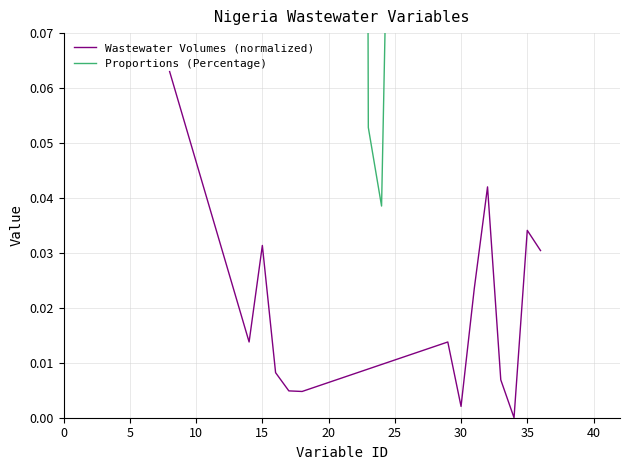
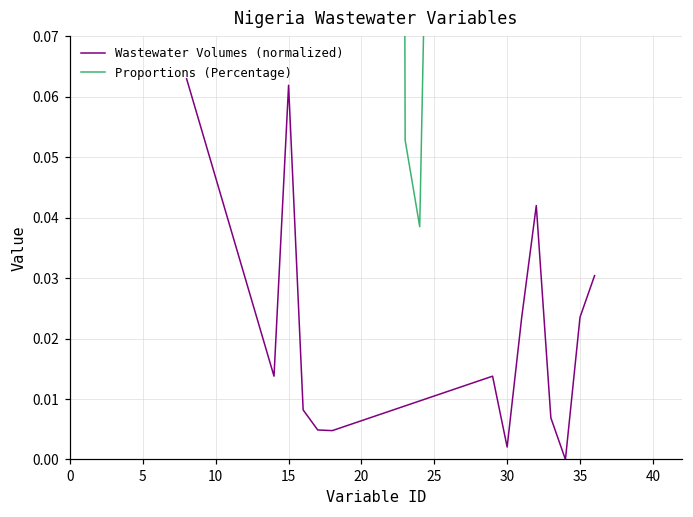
Wastewater Volumes (normalized), 15: 0.031 -> 0.062
Wastewater Volumes (normalized), 35: 0.034 -> 0.024
